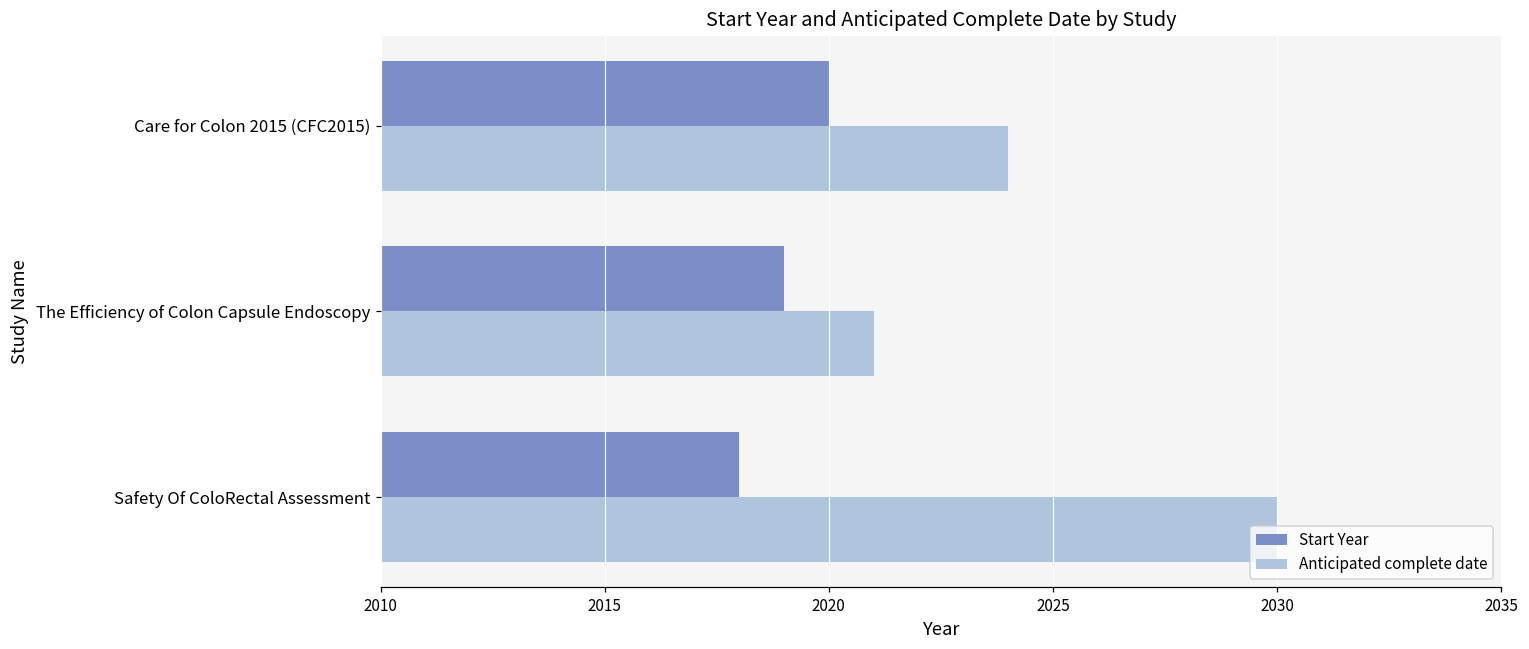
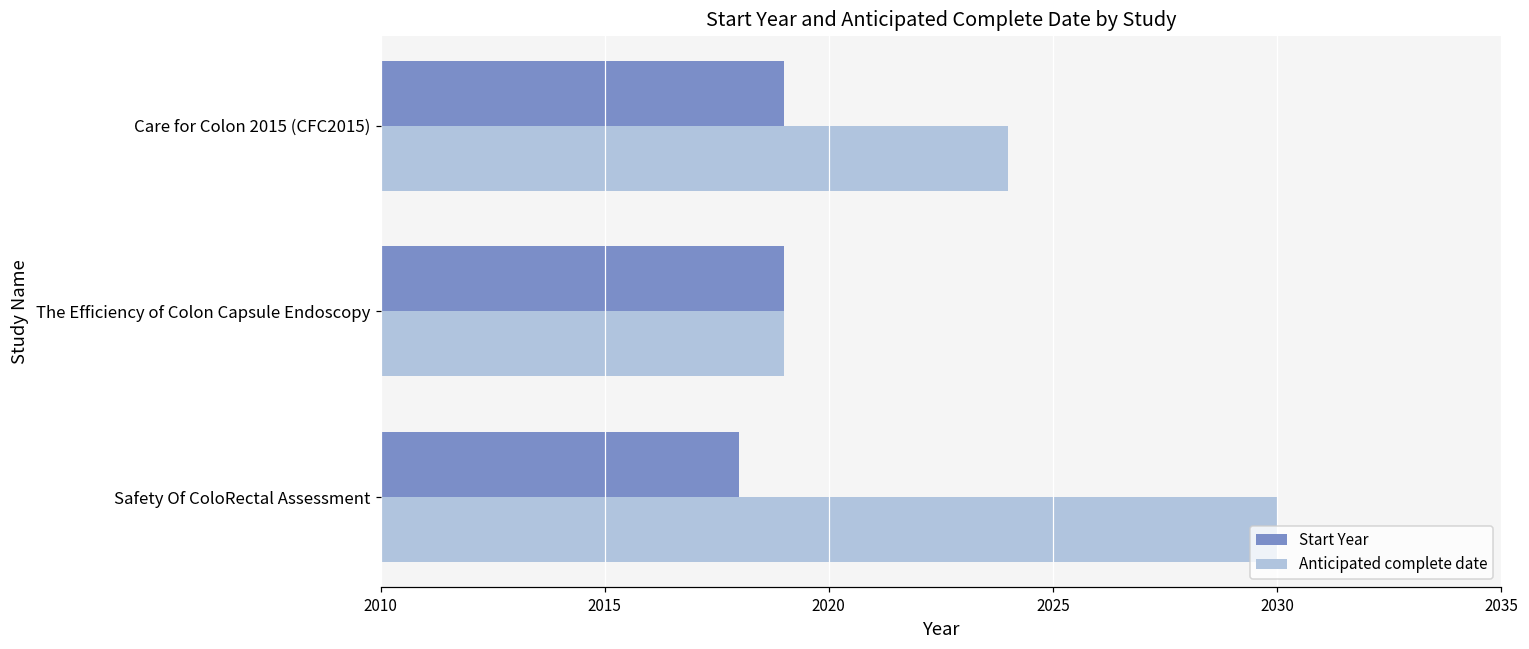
Start Year, Care for Colon 2015 (CFC2015): 2020 -> 2019
Anticipated complete date, The Efficiency of Colon Capsule Endoscopy: 2021 -> 2019
